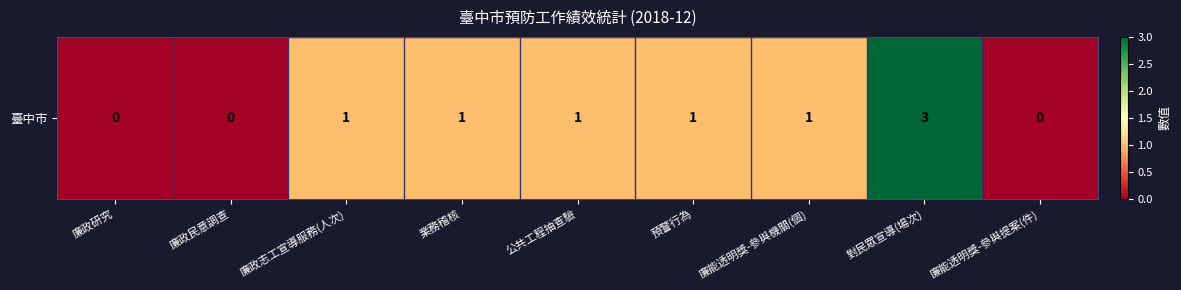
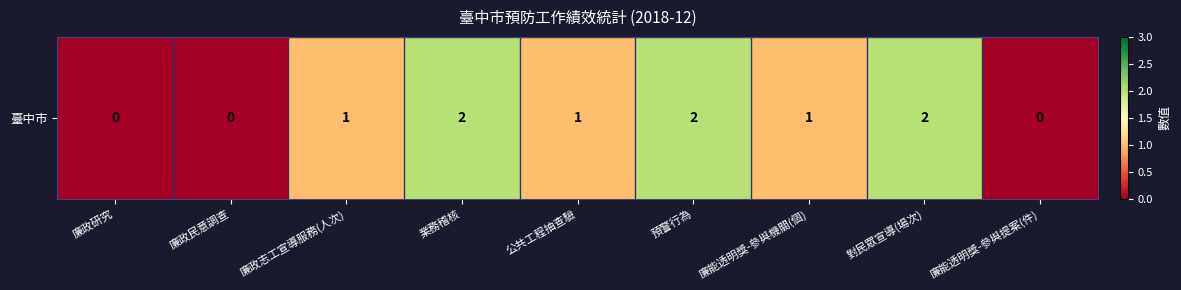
臺中市, 業務稽核: 1 -> 2
臺中市, 預警行為: 1 -> 2
臺中市, 對民眾宣導(場次): 3 -> 2
